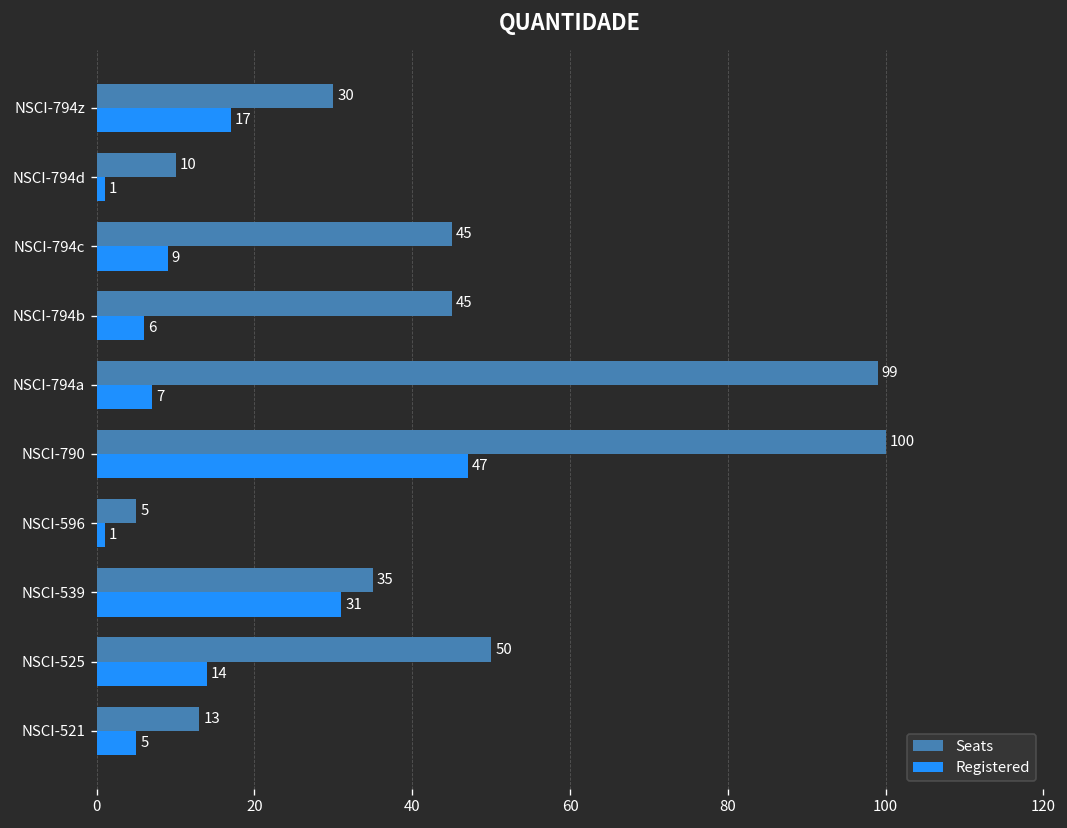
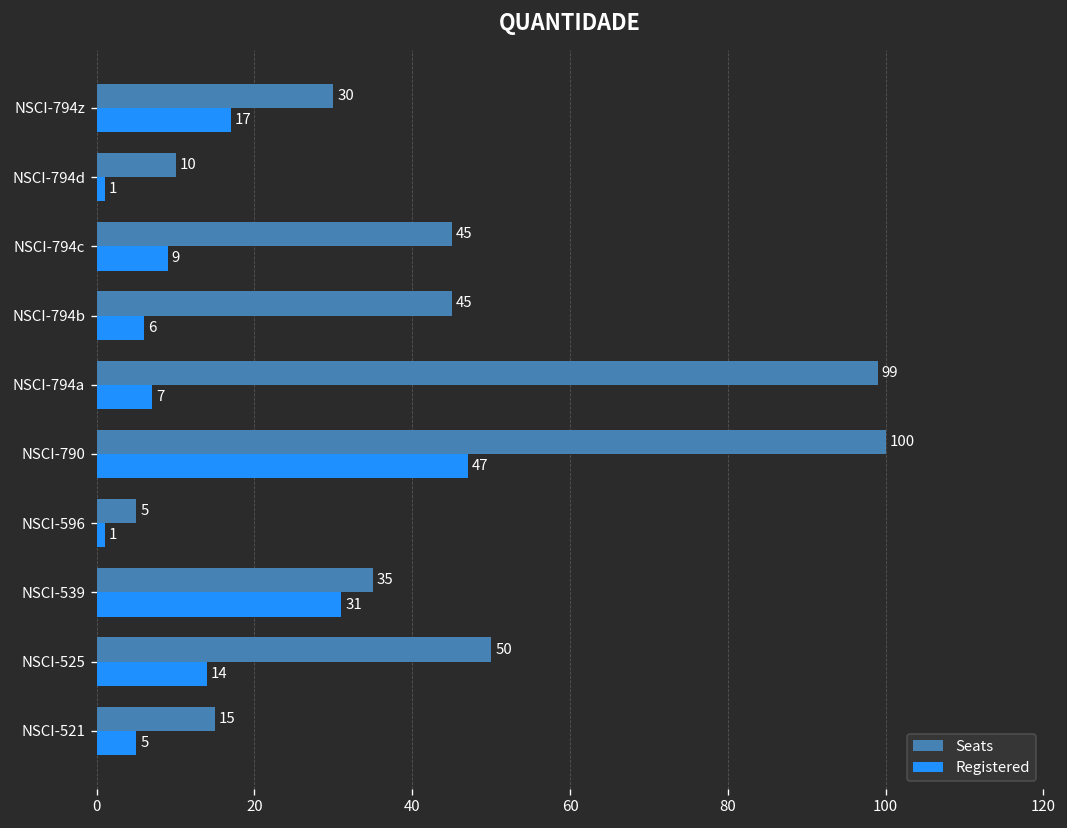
Seats, NSCI-521: 13 -> 15
